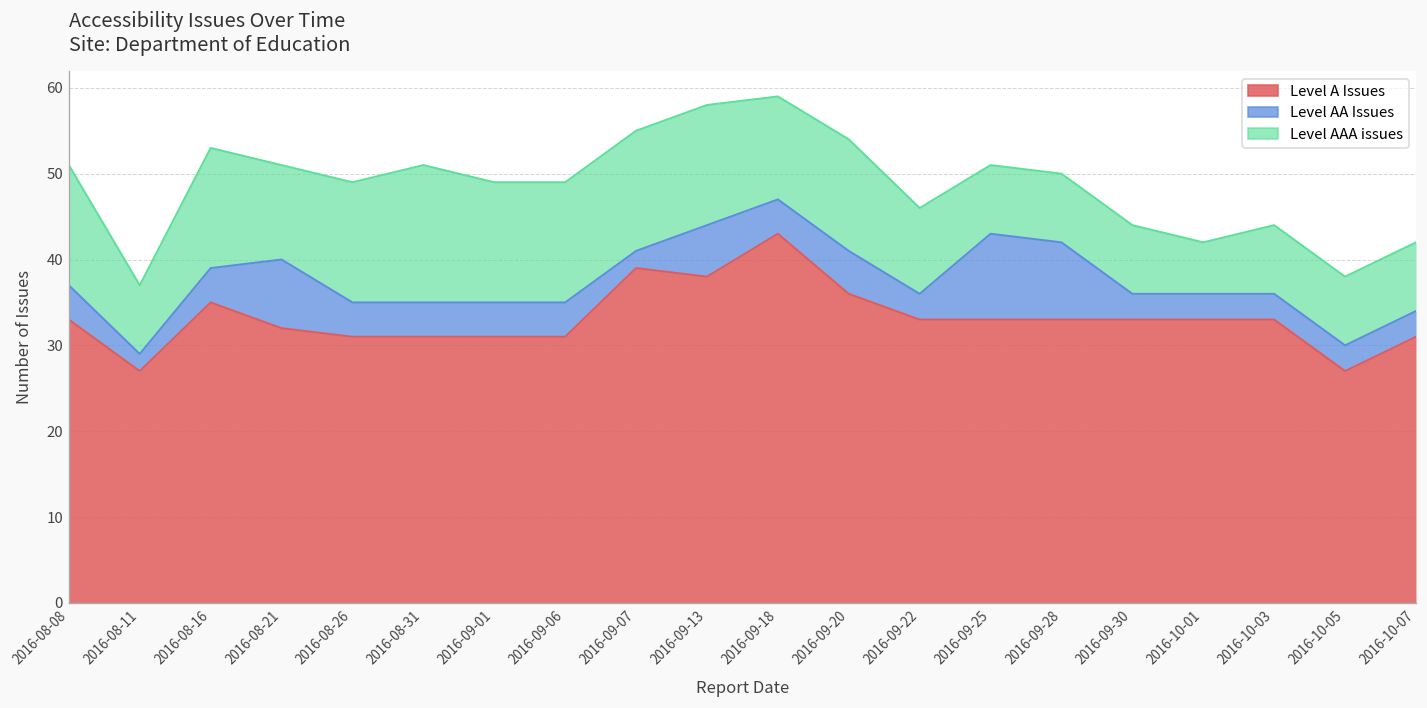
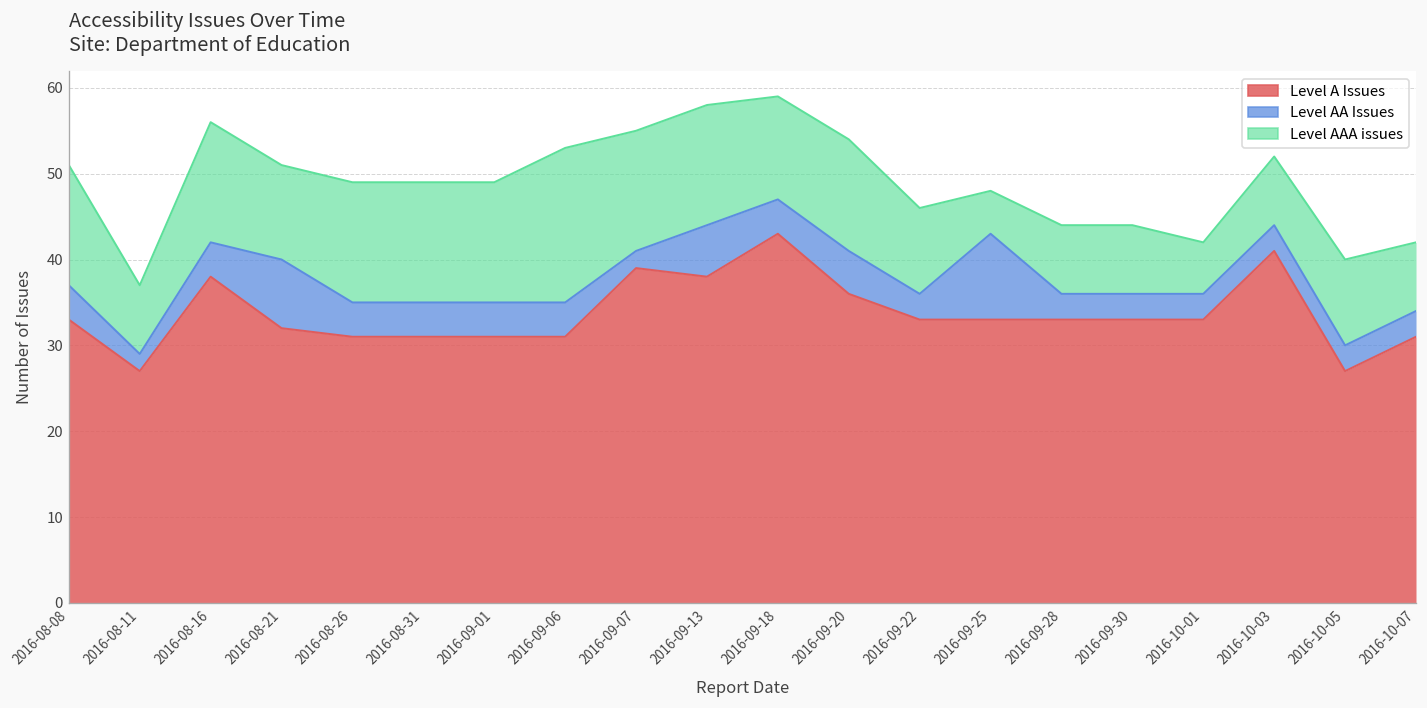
Level A Issues, 2016-08-16: 35 -> 38
Level AAA issues, 2016-08-31: 16 -> 14
Level AAA issues, 2016-09-06: 14 -> 18
Level AAA issues, 2016-09-25: 8 -> 5
Level AA Issues, 2016-09-28: 9 -> 3
Level A Issues, 2016-10-03: 33 -> 41
Level AAA issues, 2016-10-05: 8 -> 10
